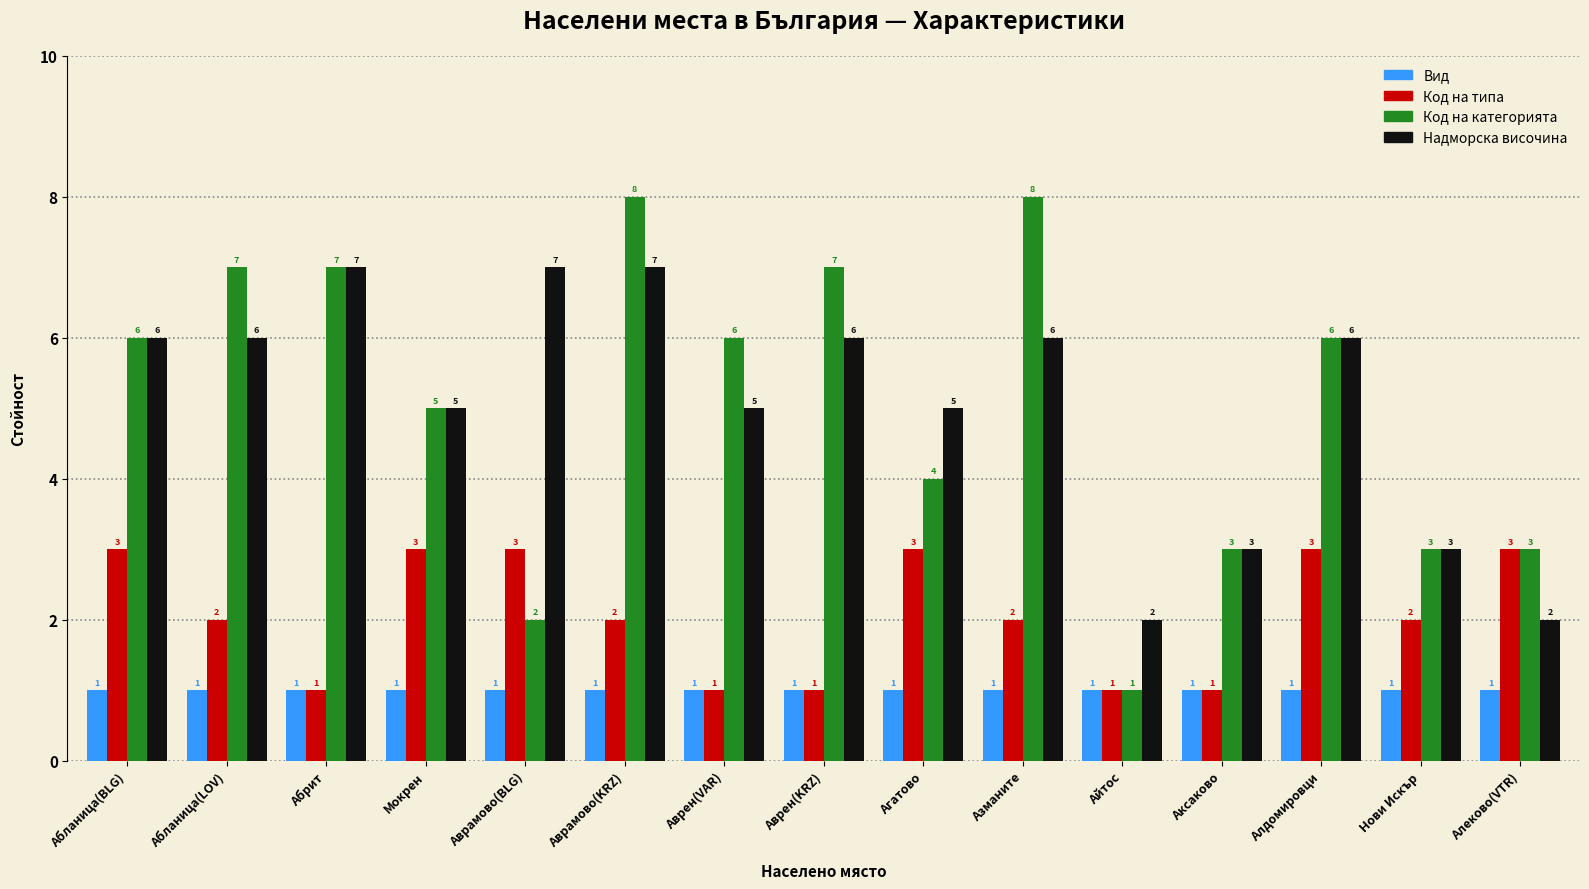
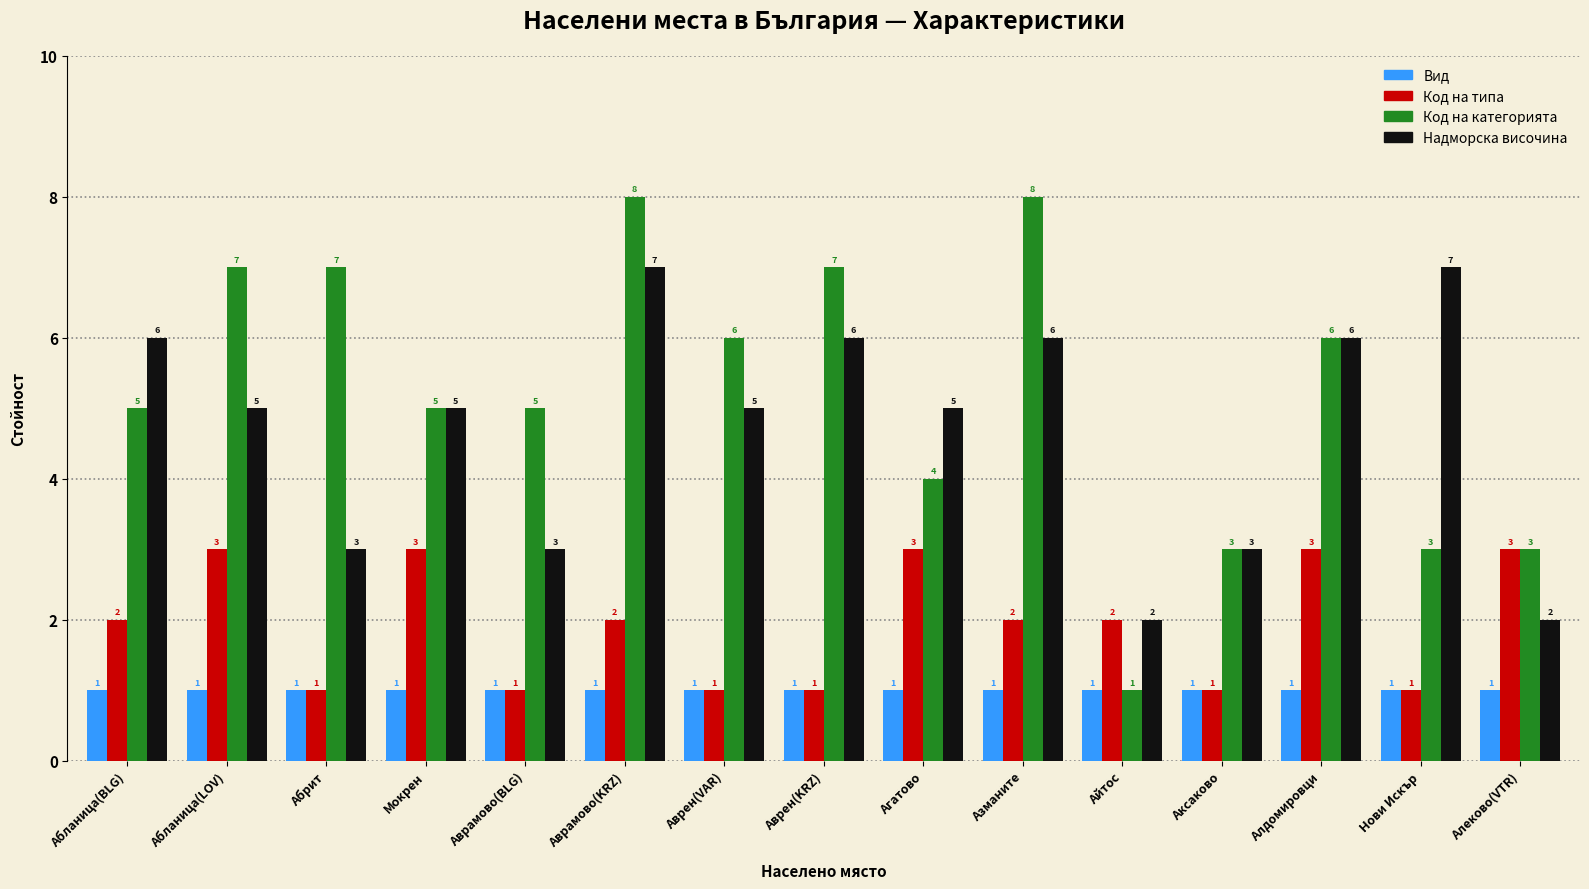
Код на типа, Абланица(BLG): 3 -> 2
Код на категорията, Абланица(BLG): 6 -> 5
Код на типа, Абланица(LOV): 2 -> 3
Надморска височина, Абланица(LOV): 6 -> 5
Надморска височина, Абрит: 7 -> 3
Код на типа, Аврамово(BLG): 3 -> 1
Код на категорията, Аврамово(BLG): 2 -> 5
Надморска височина, Аврамово(BLG): 7 -> 3
Код на типа, Айтос: 1 -> 2
Код на типа, Нови Искър: 2 -> 1
Надморска височина, Нови Искър: 3 -> 7
